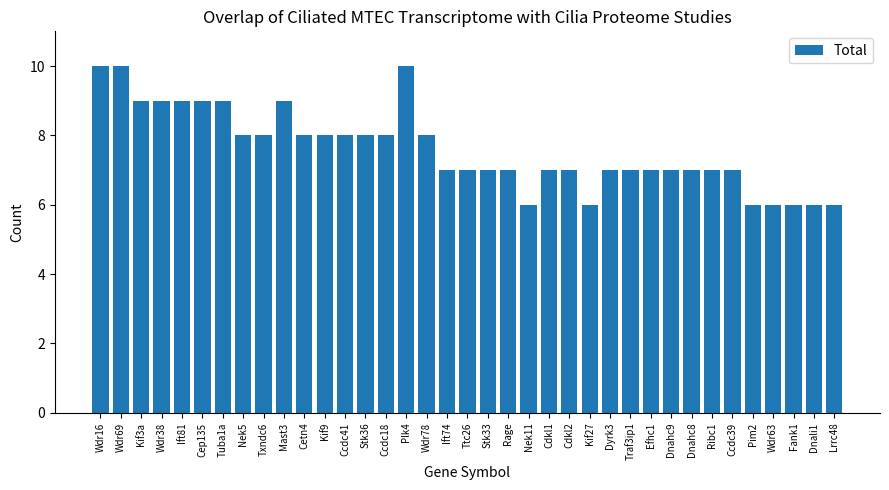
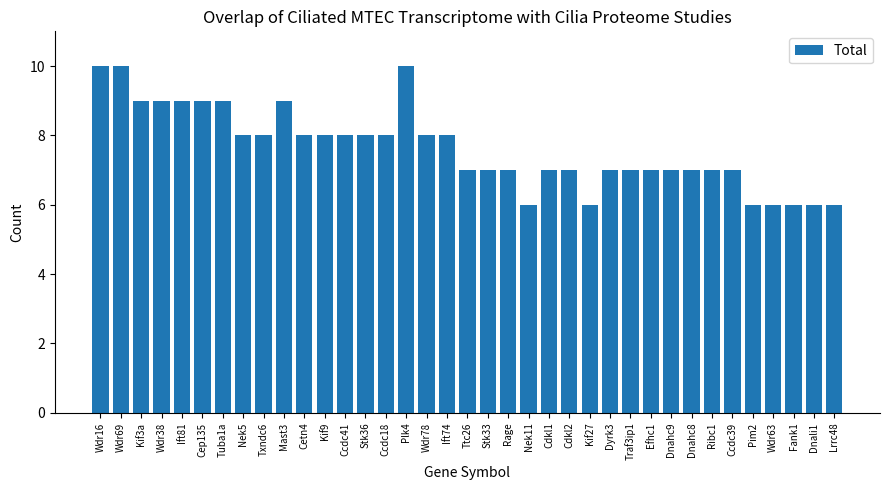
Ift74: 7 -> 8
